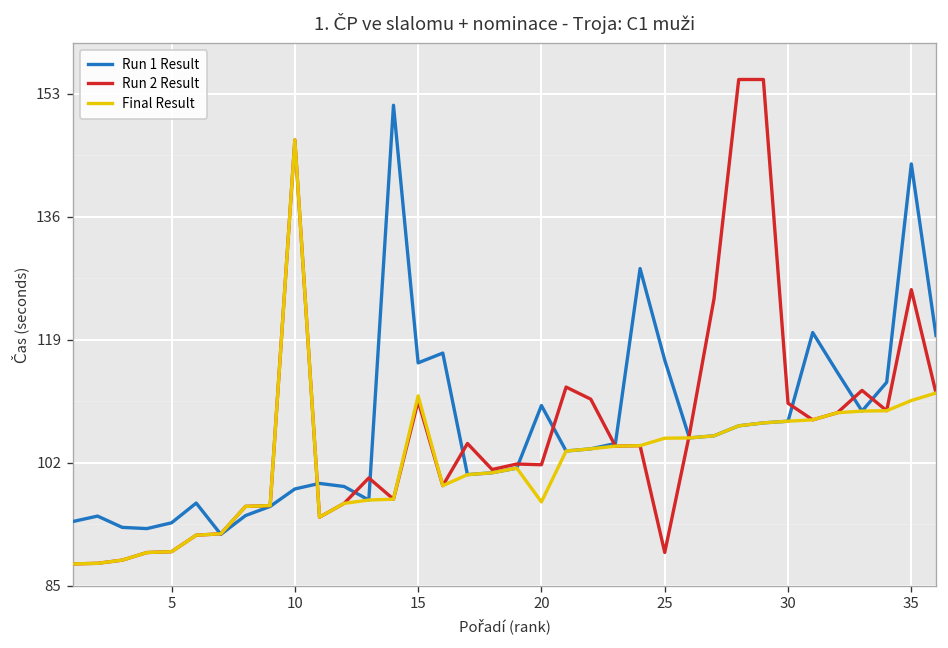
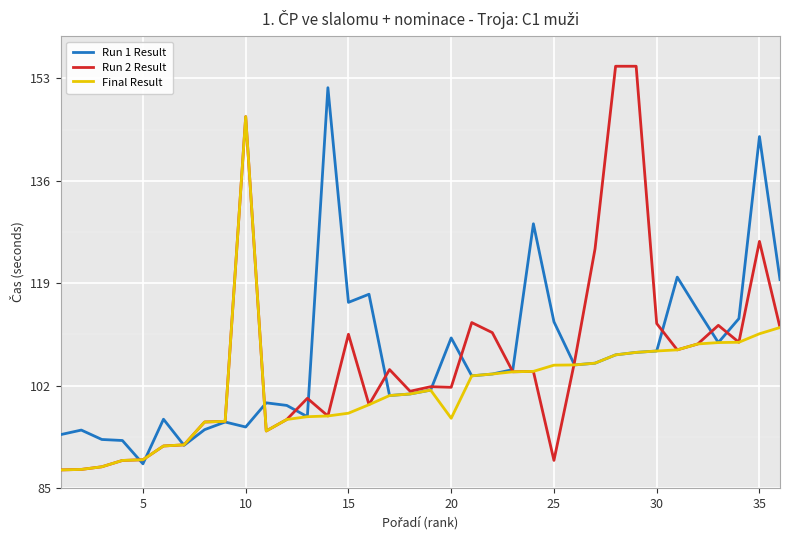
Run 1 Result, 5: 94 -> 89
Run 1 Result, 10: 98 -> 95
Final Result, 15: 111 -> 97
Run 1 Result, 25: 116 -> 113
Run 2 Result, 30: 110 -> 112
